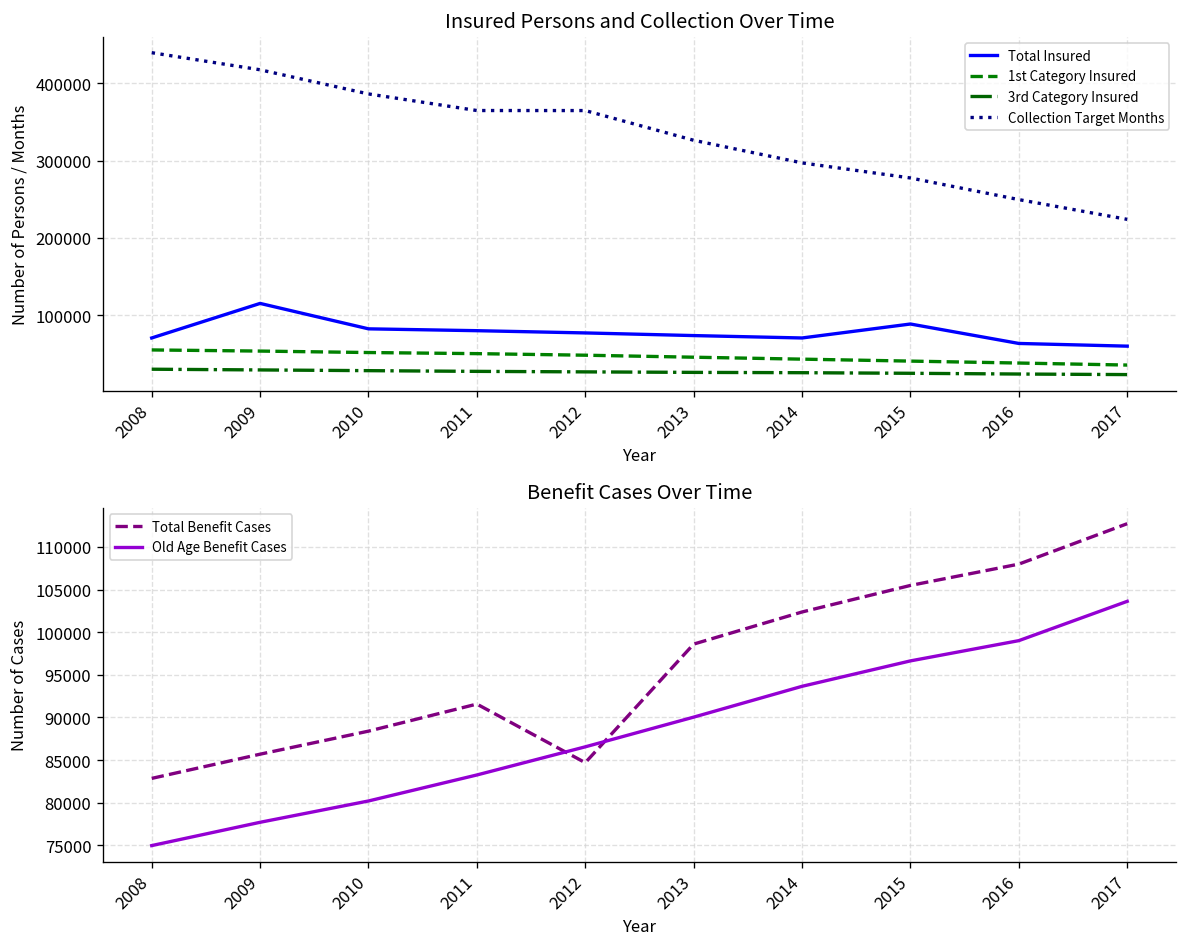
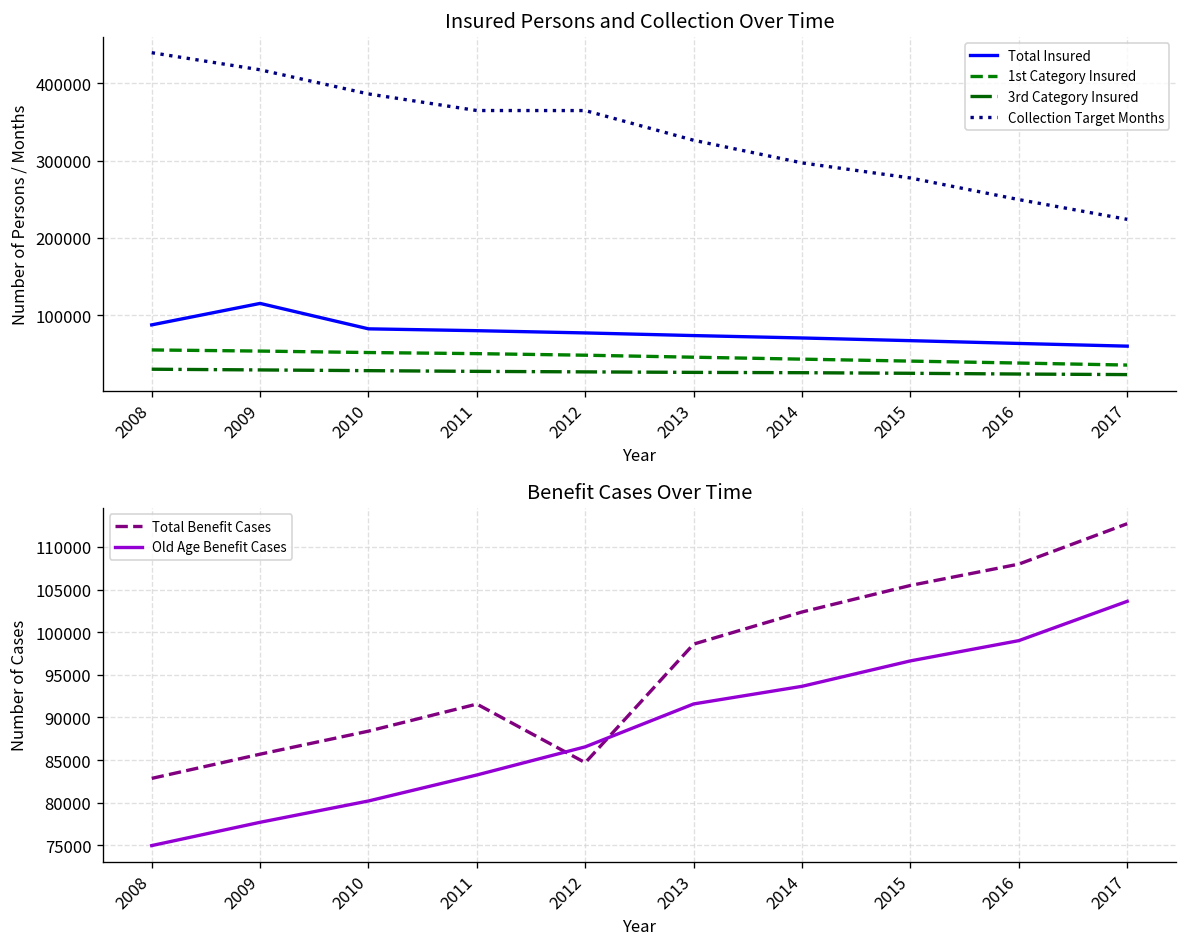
Insured Persons and Collection Over Time, Total Insured, 2008: 70000 -> 90000
Insured Persons and Collection Over Time, Total Insured, 2015: 90000 -> 70000
Benefit Cases Over Time, Old Age Benefit Cases, 2013: 90000 -> 92000
